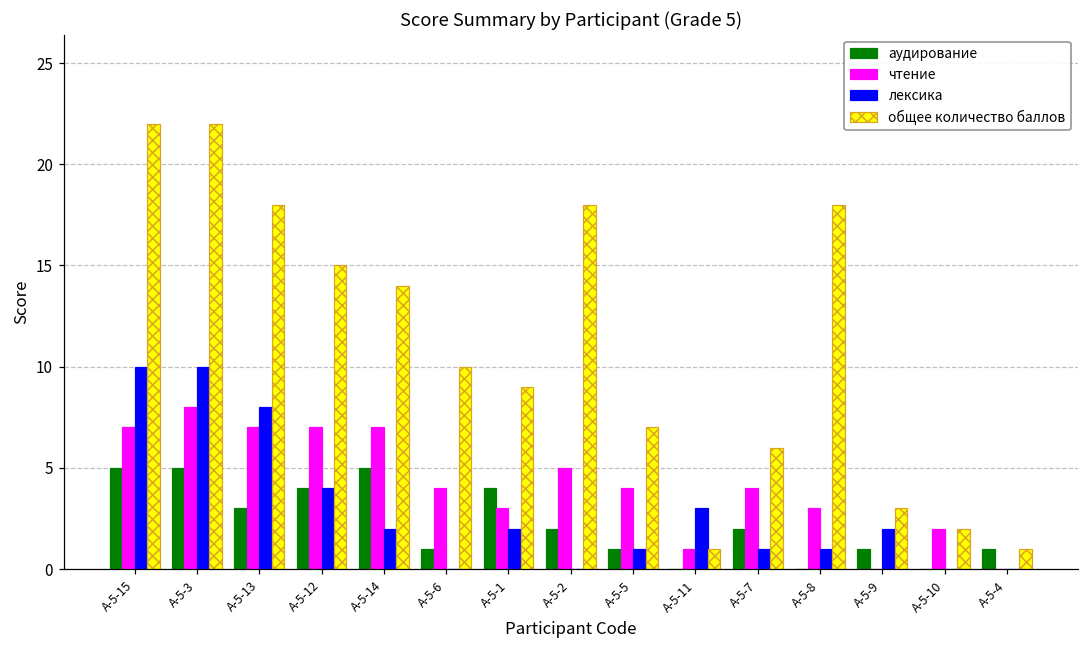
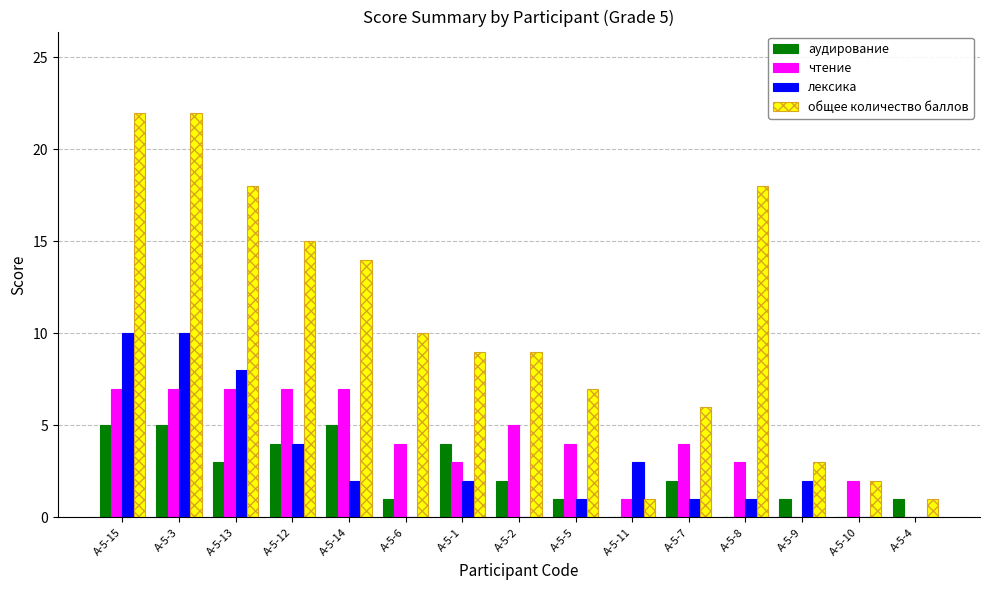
чтение, А-5-3: 8 -> 7
общее количество баллов, А-5-2: 18 -> 9
